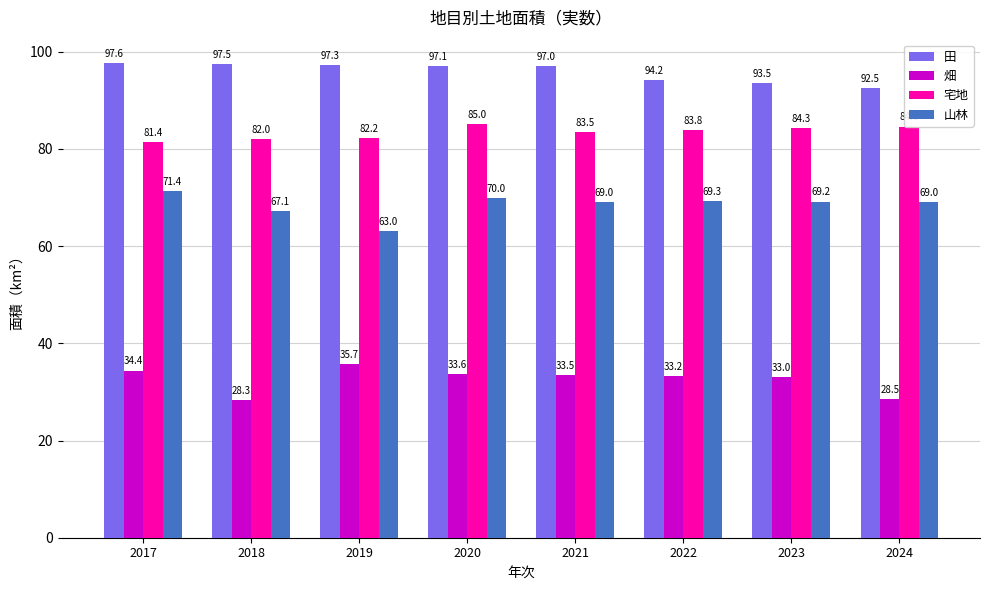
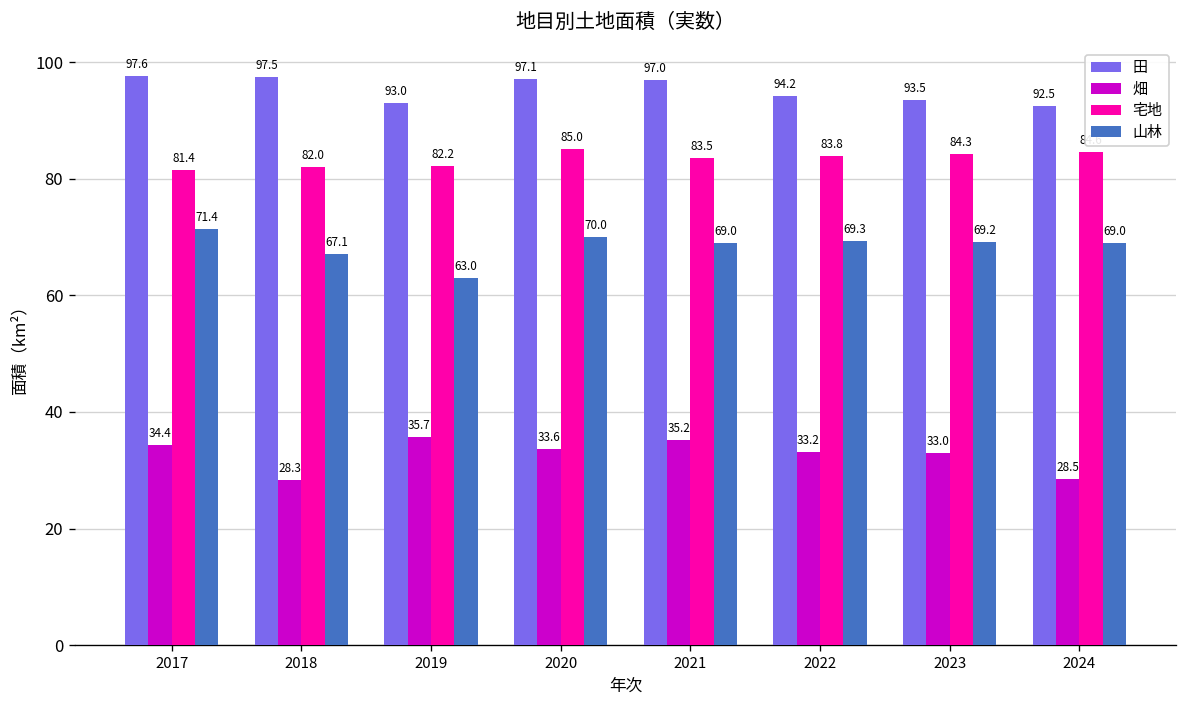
田, 2019: 97.3 -> 93.0
畑, 2021: 33.5 -> 35.2
